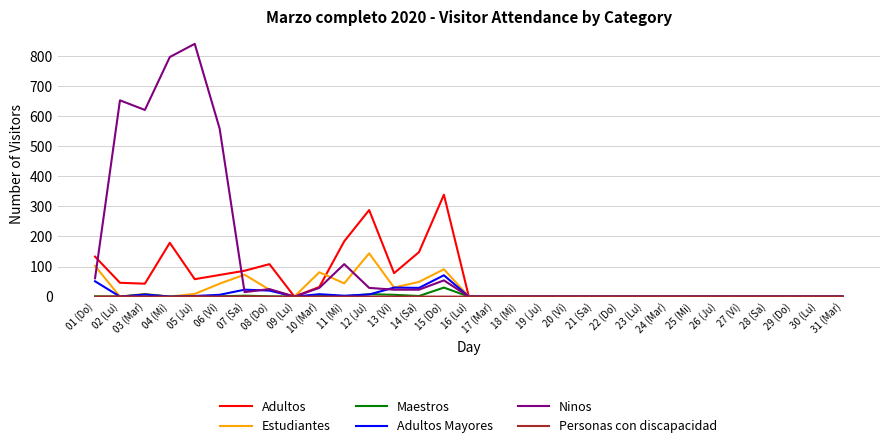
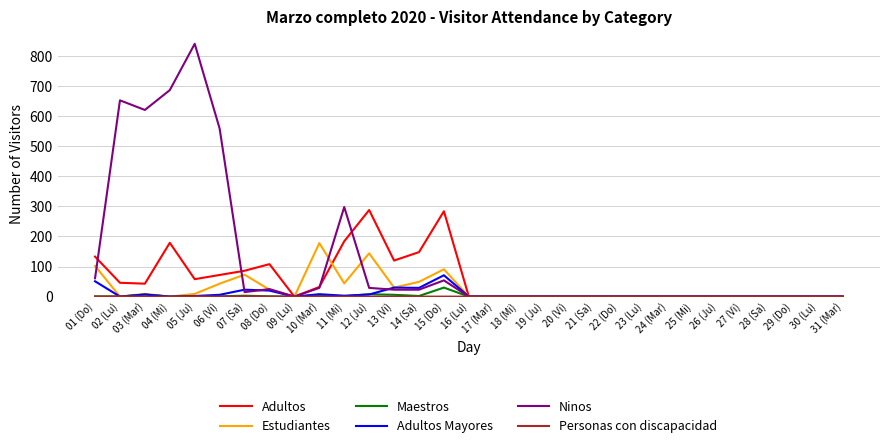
Ninos, 04 (Mi): 800 -> 690
Estudiantes, 10 (Mar): 80 -> 180
Ninos, 11 (Mi): 110 -> 300
Adultos, 13 (Vi): 80 -> 120
Adultos, 15 (Do): 340 -> 280
